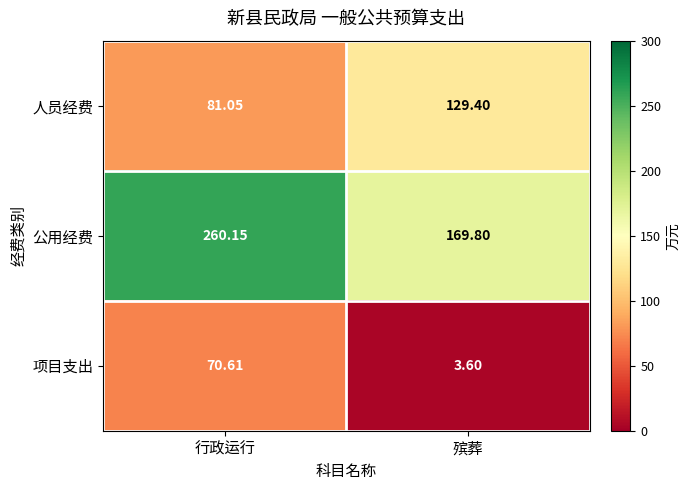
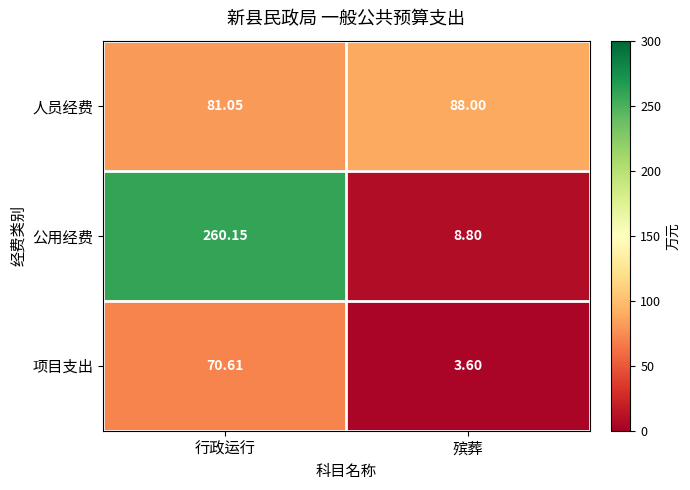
人员经费, 殡葬: 129.40 -> 88.00
公用经费, 殡葬: 169.80 -> 8.80
